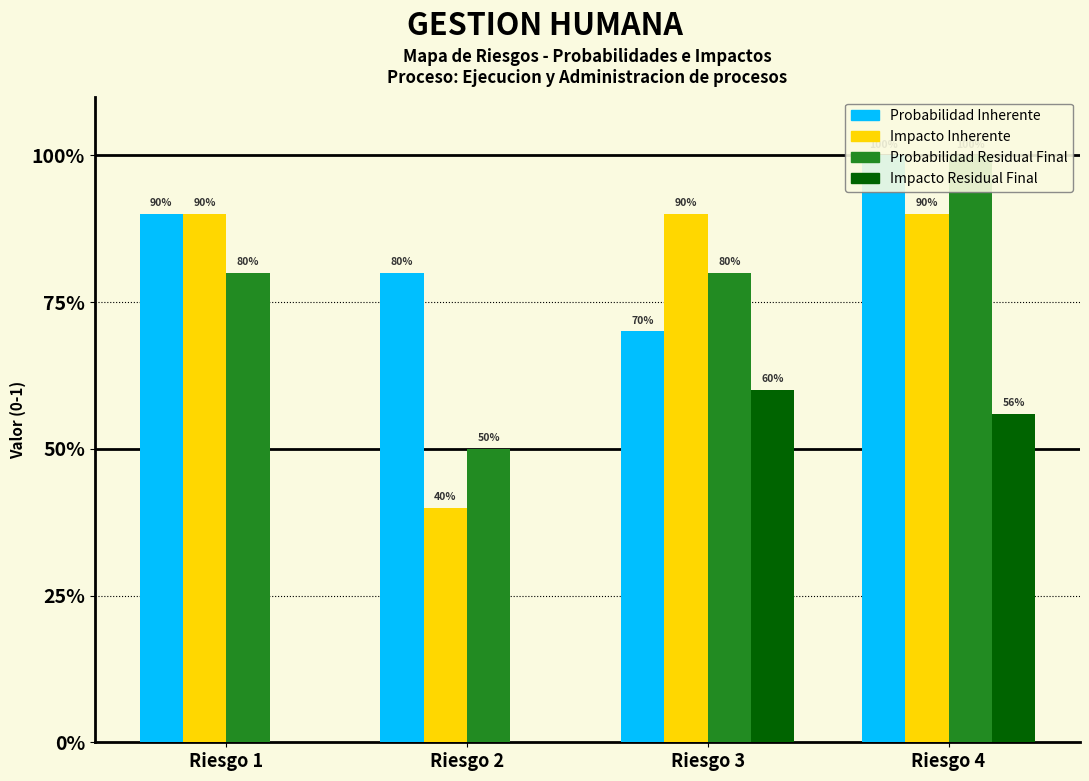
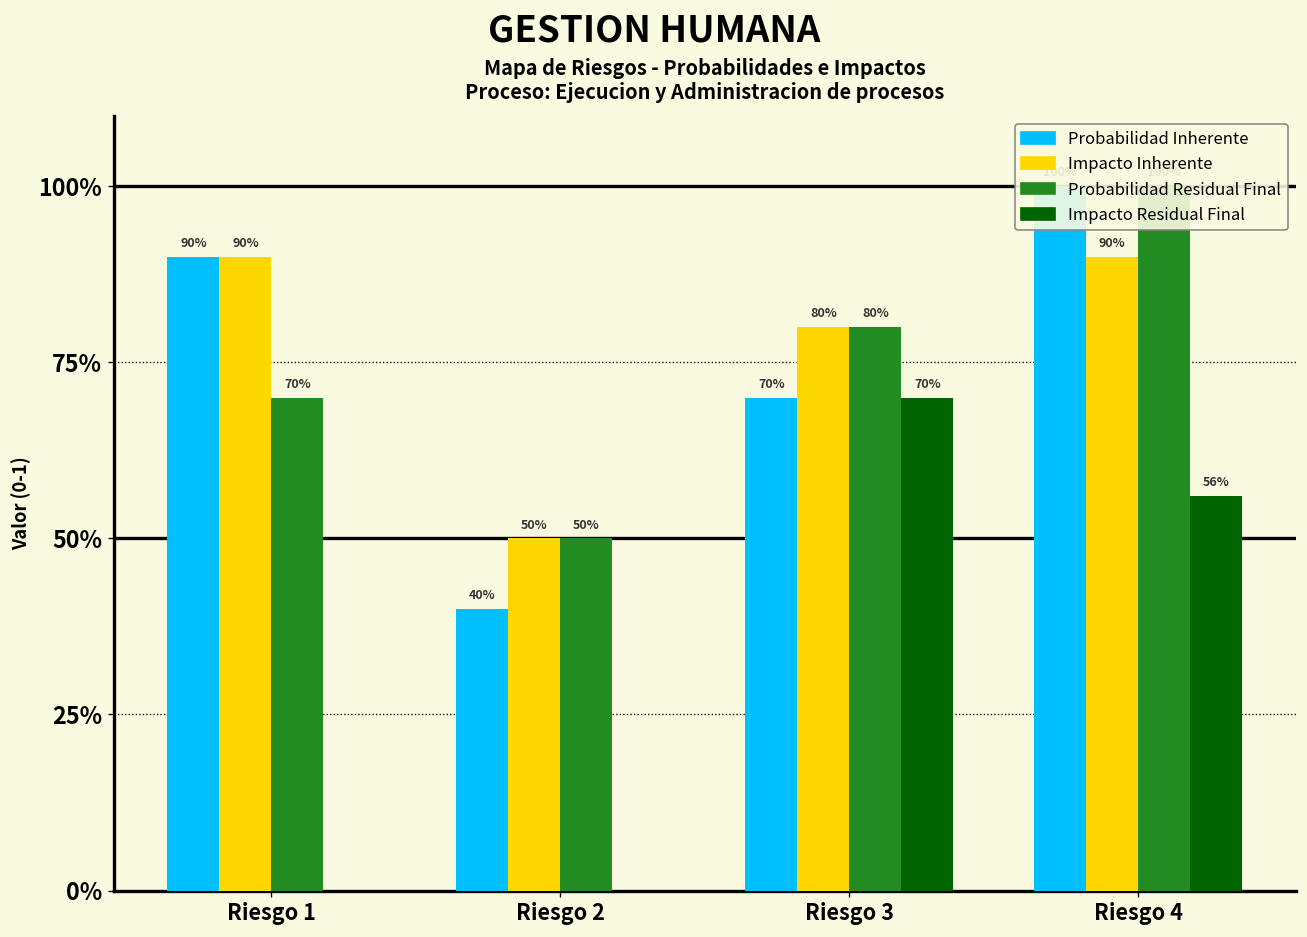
Probabilidad Residual Final, Riesgo 1: 80% -> 70%
Probabilidad Inherente, Riesgo 2: 80% -> 40%
Impacto Inherente, Riesgo 2: 40% -> 50%
Impacto Inherente, Riesgo 3: 90% -> 80%
Impacto Residual Final, Riesgo 3: 60% -> 70%
